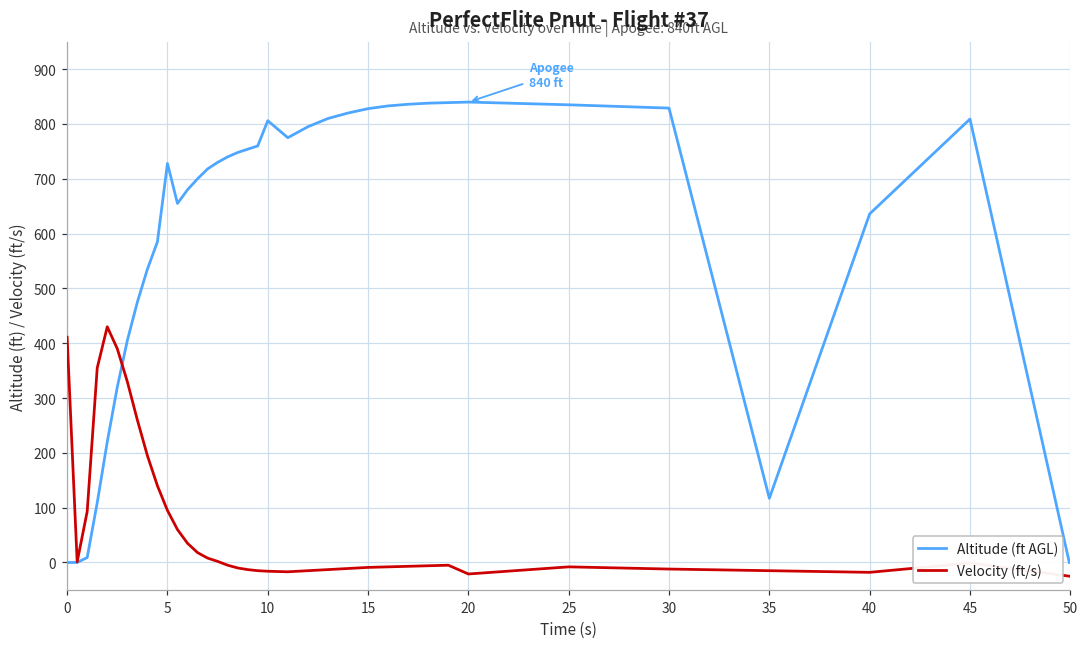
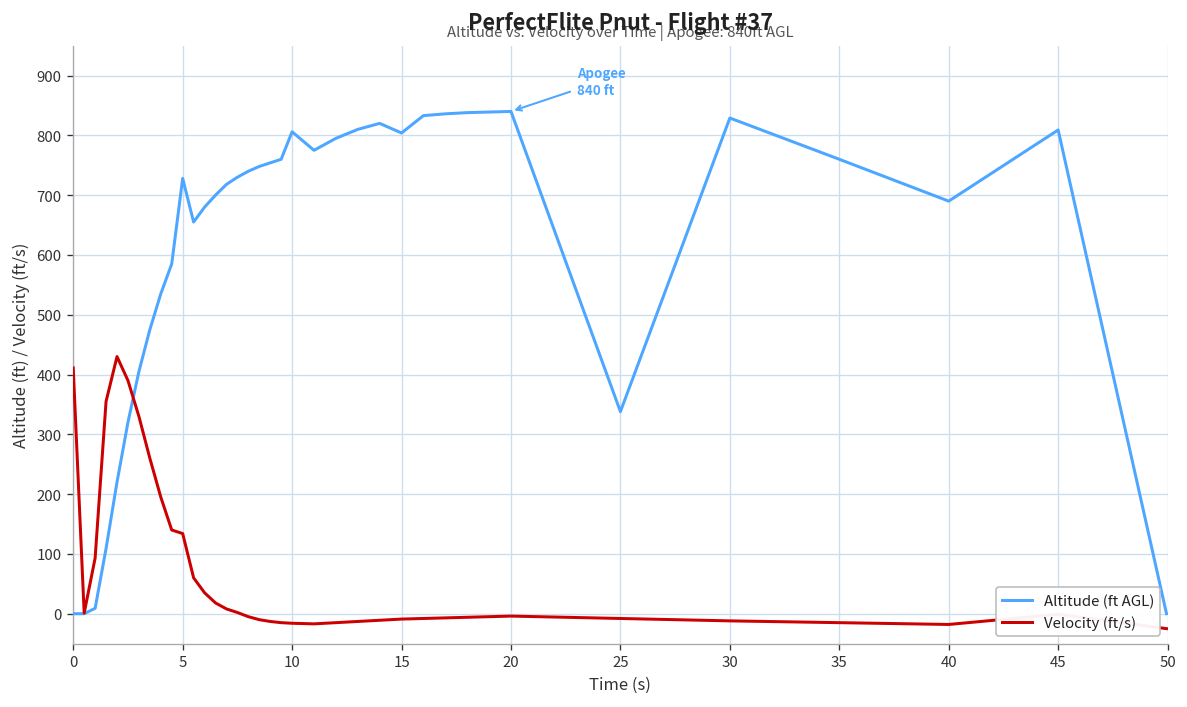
Velocity (ft/s), 5: 100 -> 130
Altitude (ft AGL), 15: 830 -> 800
Velocity (ft/s), 20: -20 -> 0
Altitude (ft AGL), 25: 840 -> 340
Altitude (ft AGL), 35: 120 -> 760
Altitude (ft AGL), 40: 640 -> 690
